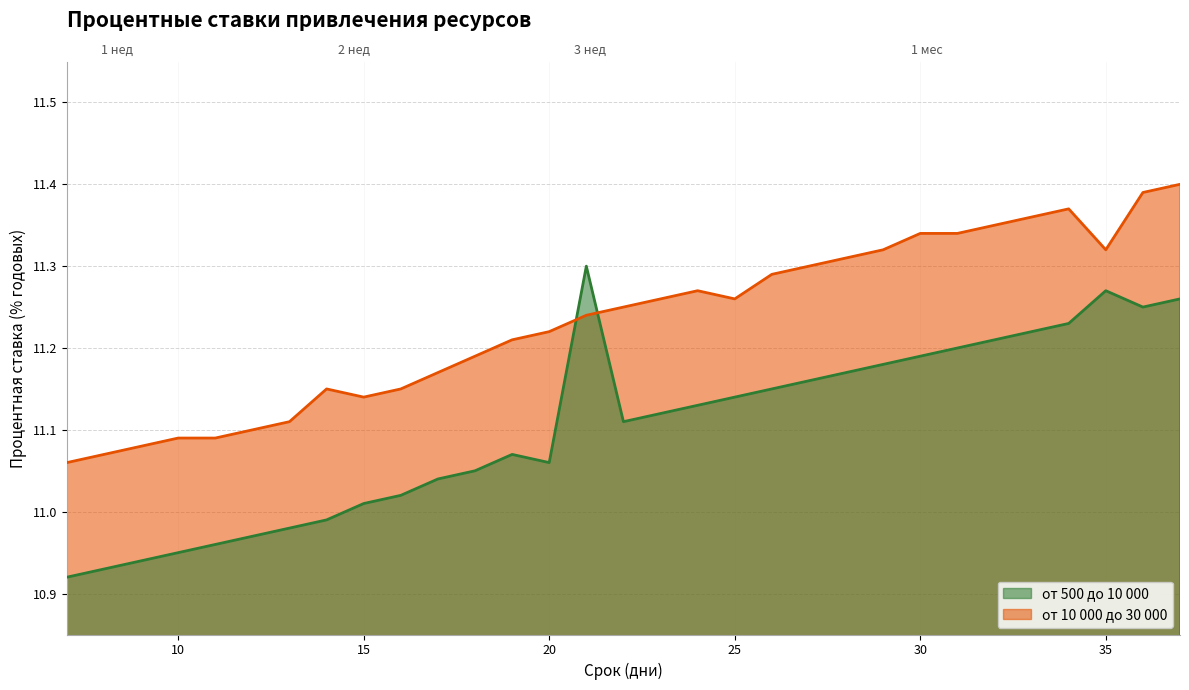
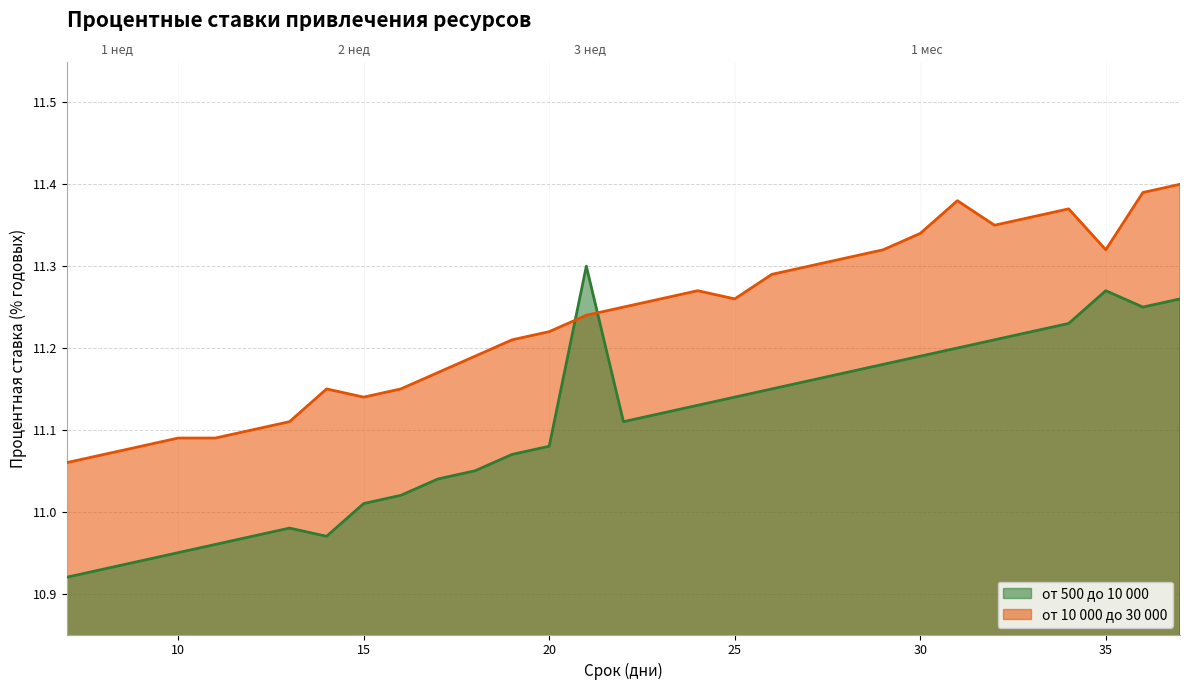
от 500 до 10 000, 2 нед: 10.99 -> 10.97
от 500 до 10 000, 20: 11.06 -> 11.08
от 10 000 до 30 000, 1 мес: 11.34 -> 11.38
